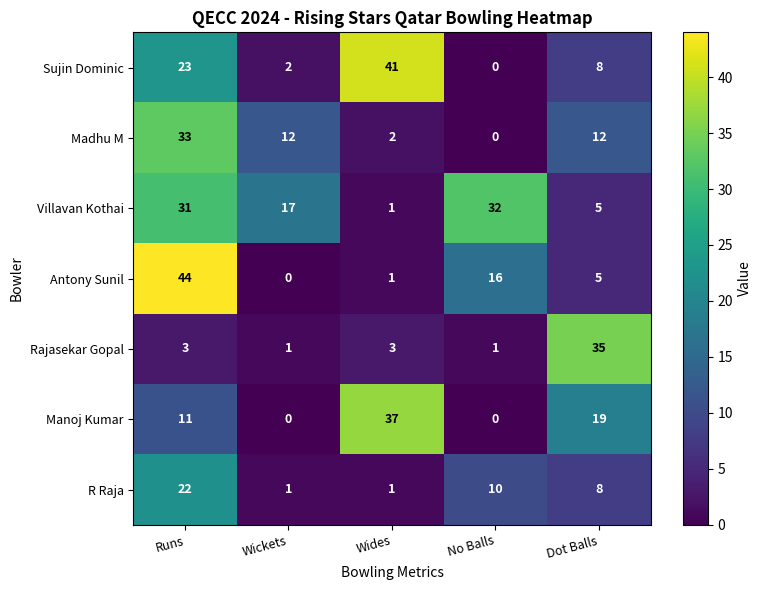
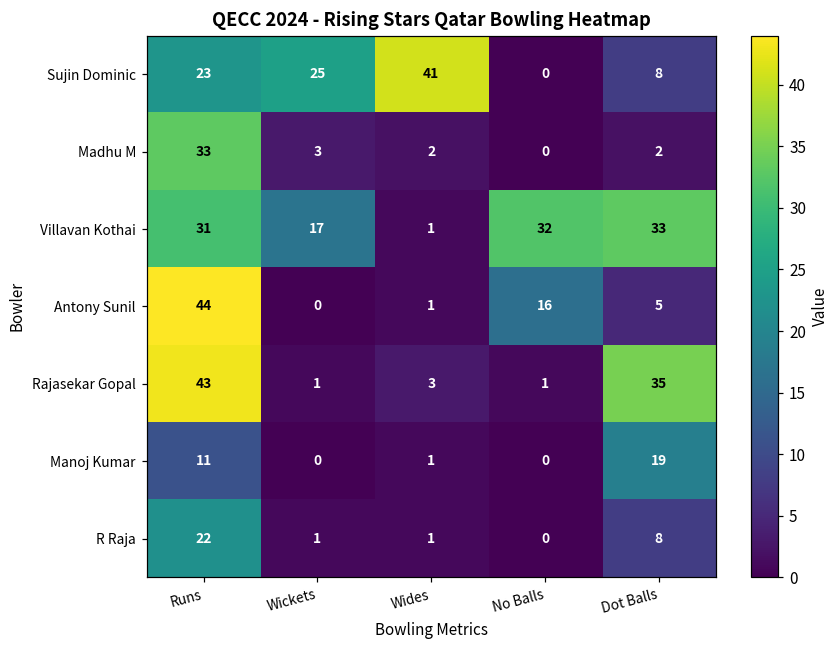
Sujin Dominic, Wickets: 2 -> 25
Madhu M, Wickets: 12 -> 3
Madhu M, Dot Balls: 12 -> 2
Villavan Kothai, Dot Balls: 5 -> 33
Rajasekar Gopal, Runs: 3 -> 43
Manoj Kumar, Wides: 37 -> 1
R Raja, No Balls: 10 -> 0
